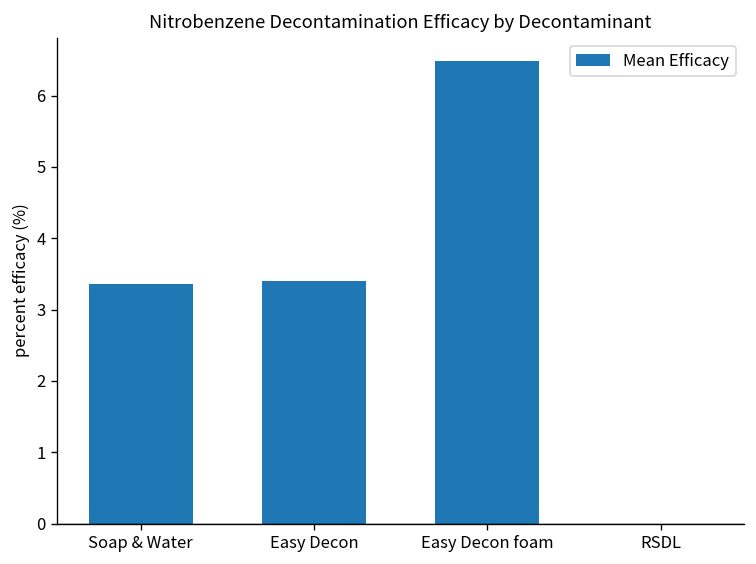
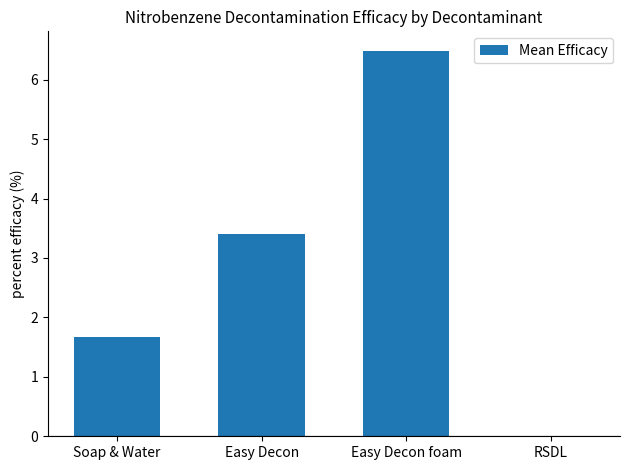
Soap & Water: 3.4 -> 1.7
